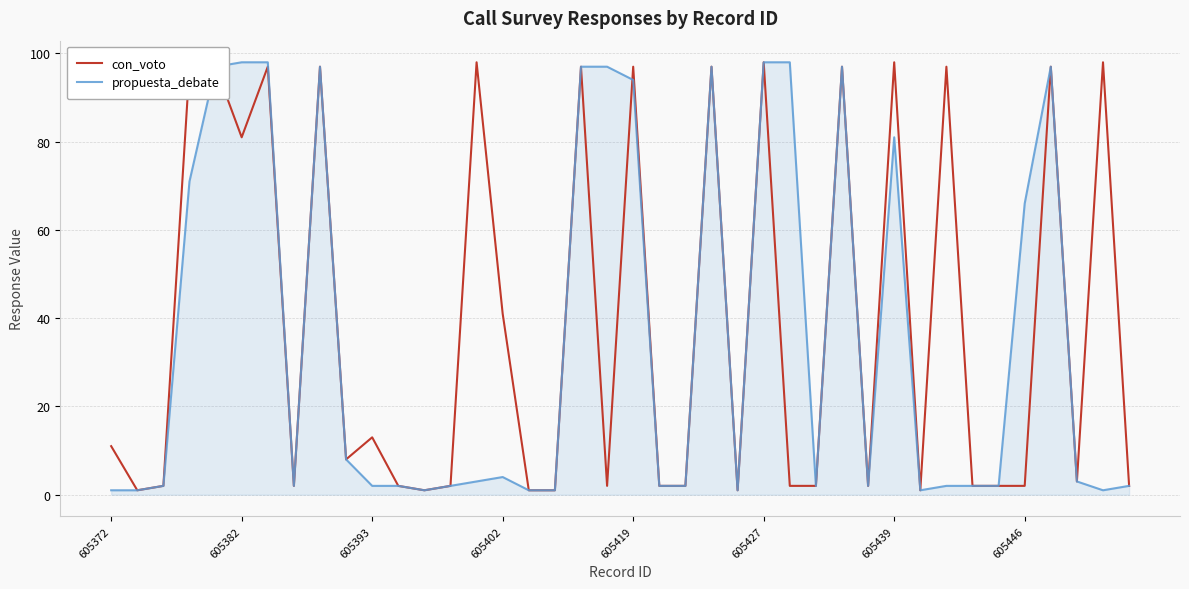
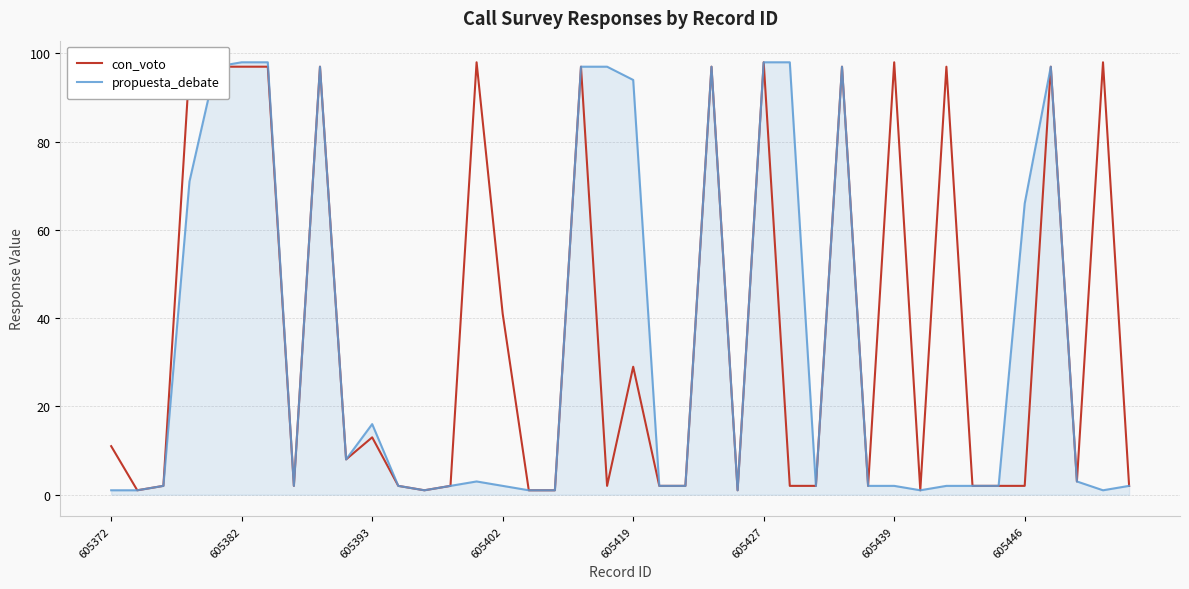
con_voto, 605382: 81 -> 97
propuesta_debate, 605393: 2 -> 16
propuesta_debate, 605402: 4 -> 2
con_voto, 605419: 97 -> 29
propuesta_debate, 605439: 81 -> 2
